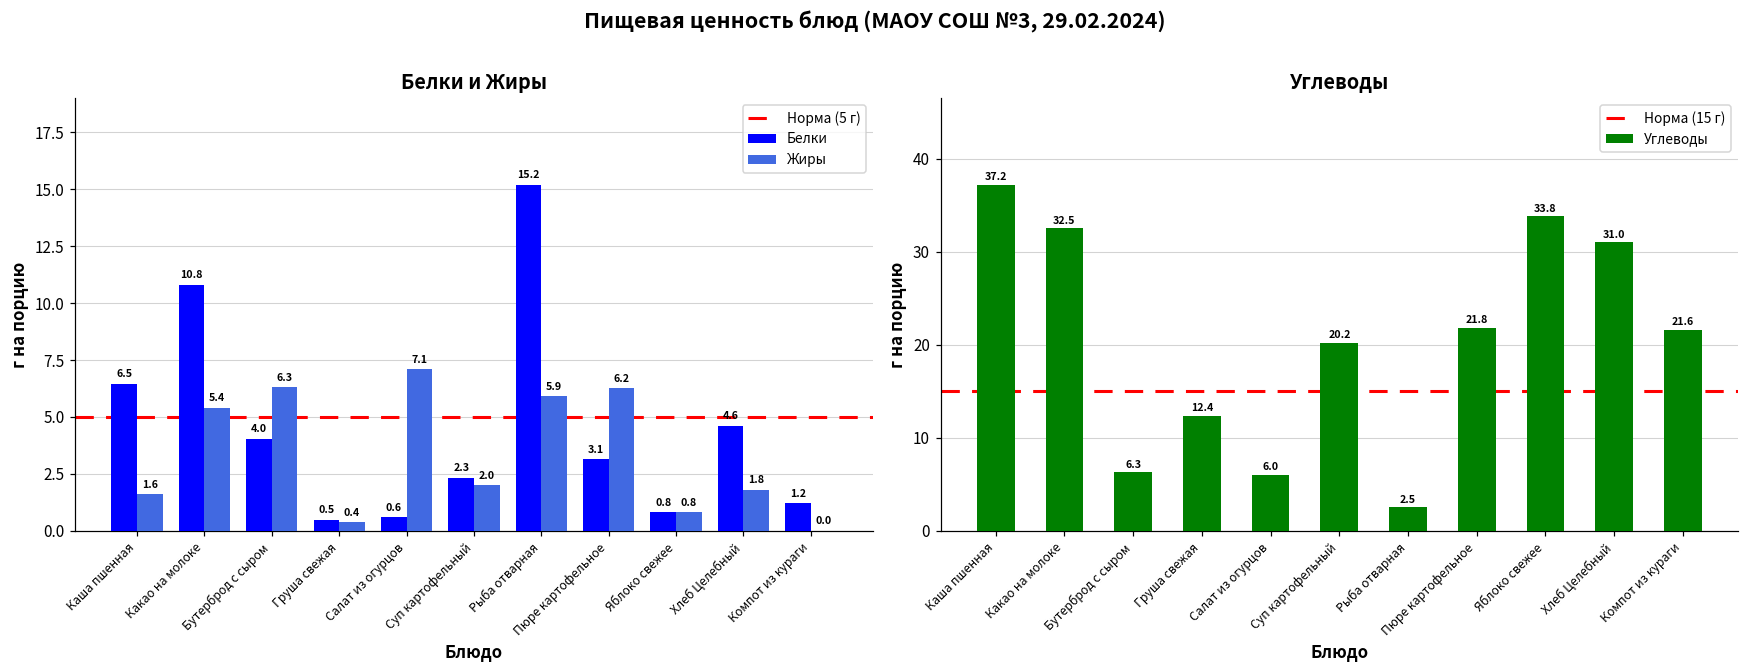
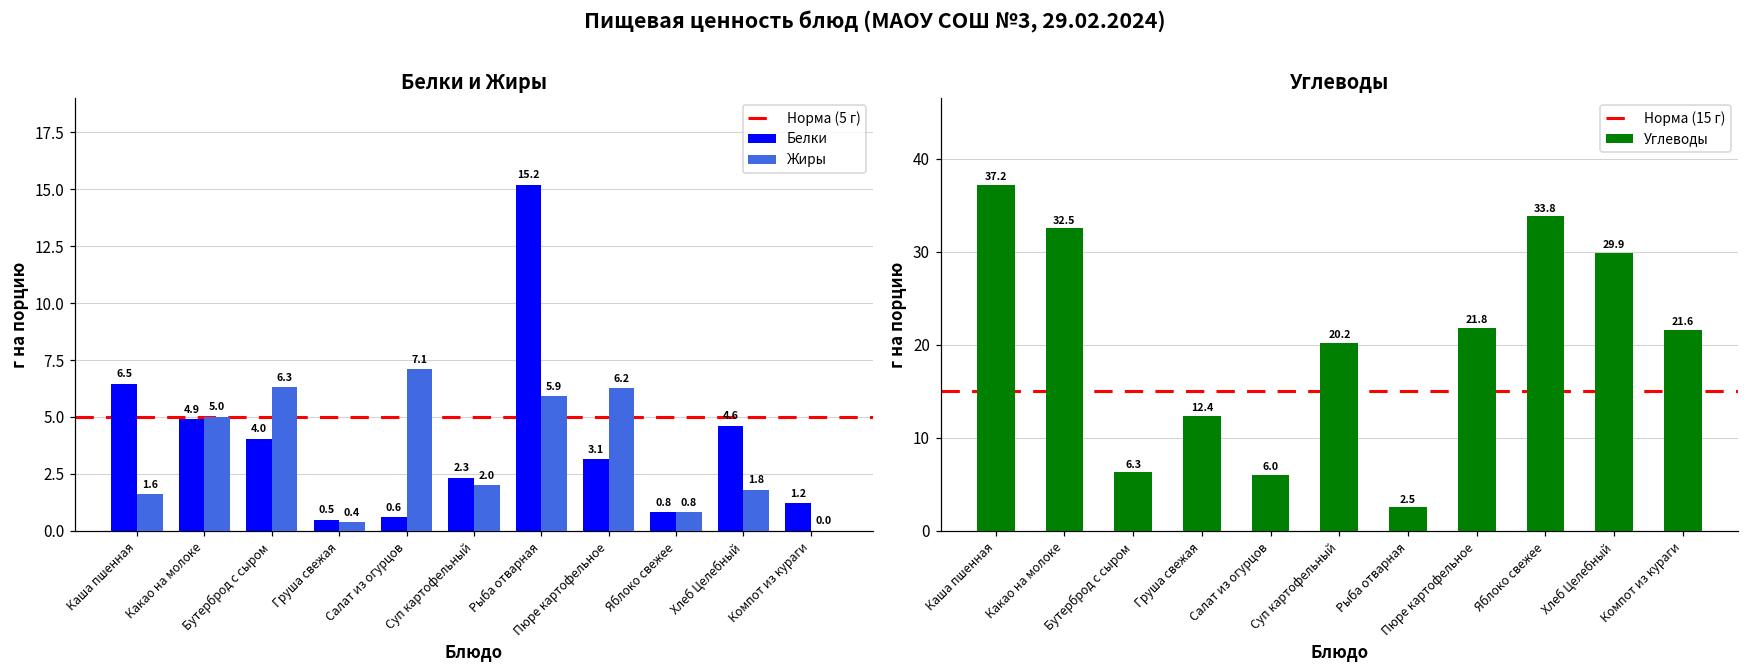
Белки и Жиры, Белки, Какао на молоке: 10.8 -> 4.9
Белки и Жиры, Жиры, Какао на молоке: 5.4 -> 5.0
Углеводы, Хлеб Целебный: 31.0 -> 29.9
